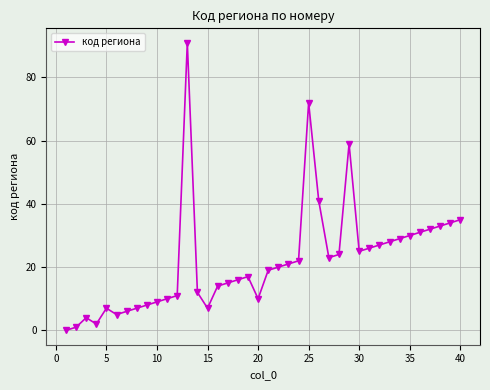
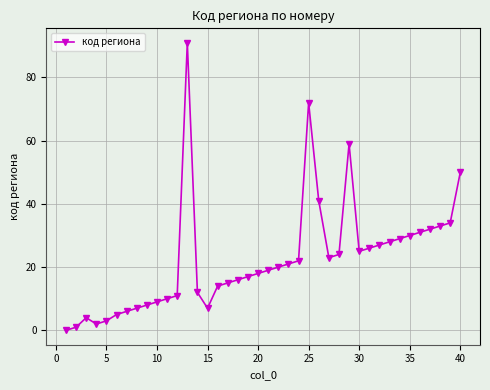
5: 7 -> 3
20: 10 -> 18
40: 35 -> 50
